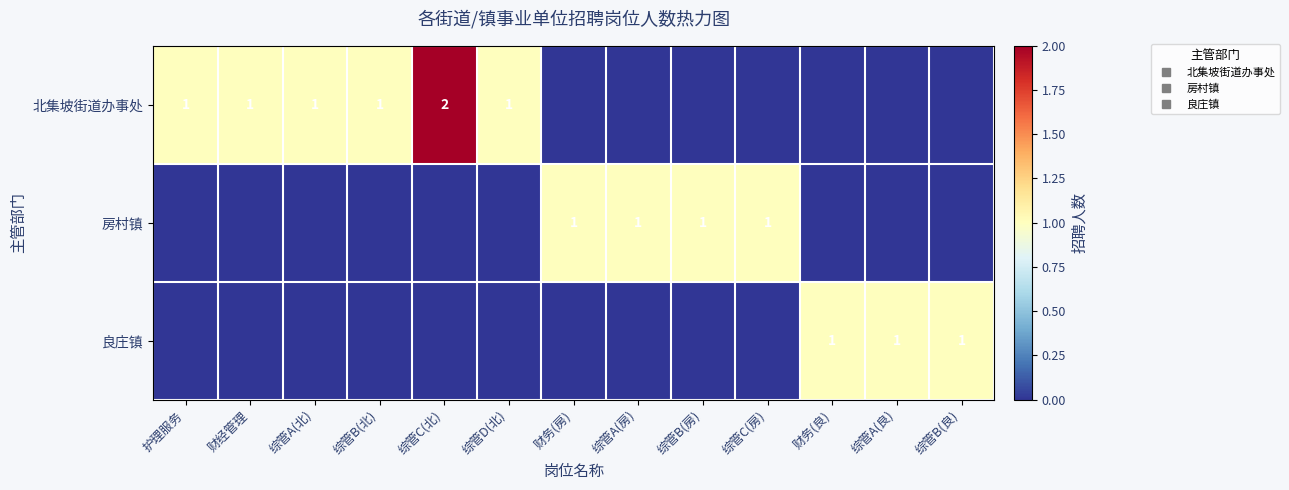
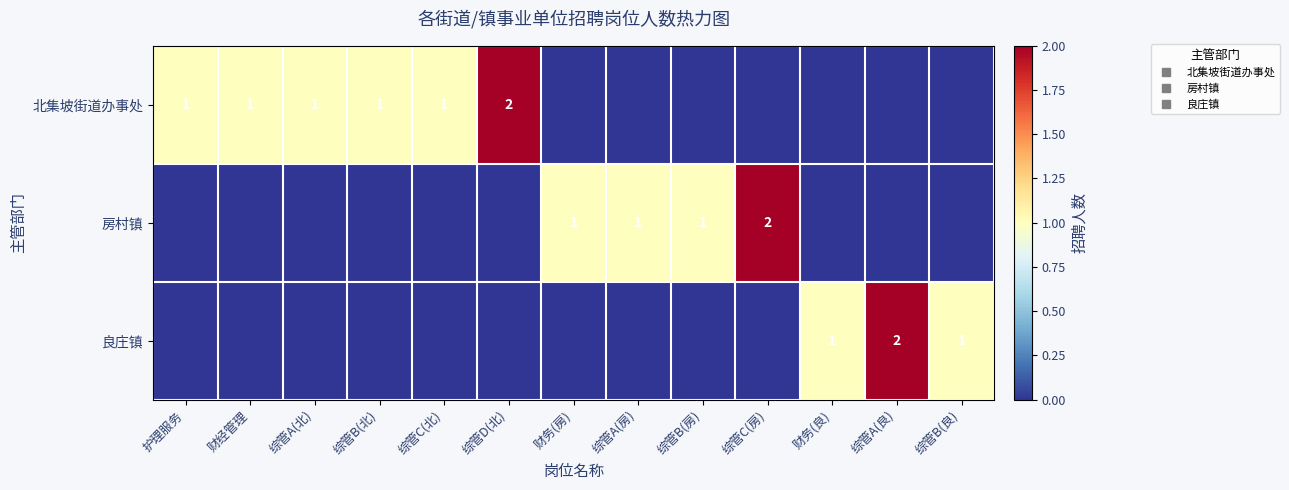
北集坡街道办事处, 综管C(北): 2 -> 1
北集坡街道办事处, 综管D(北): 1 -> 2
房村镇, 综管C(房): 1 -> 2
良庄镇, 综管A(良): 1 -> 2
